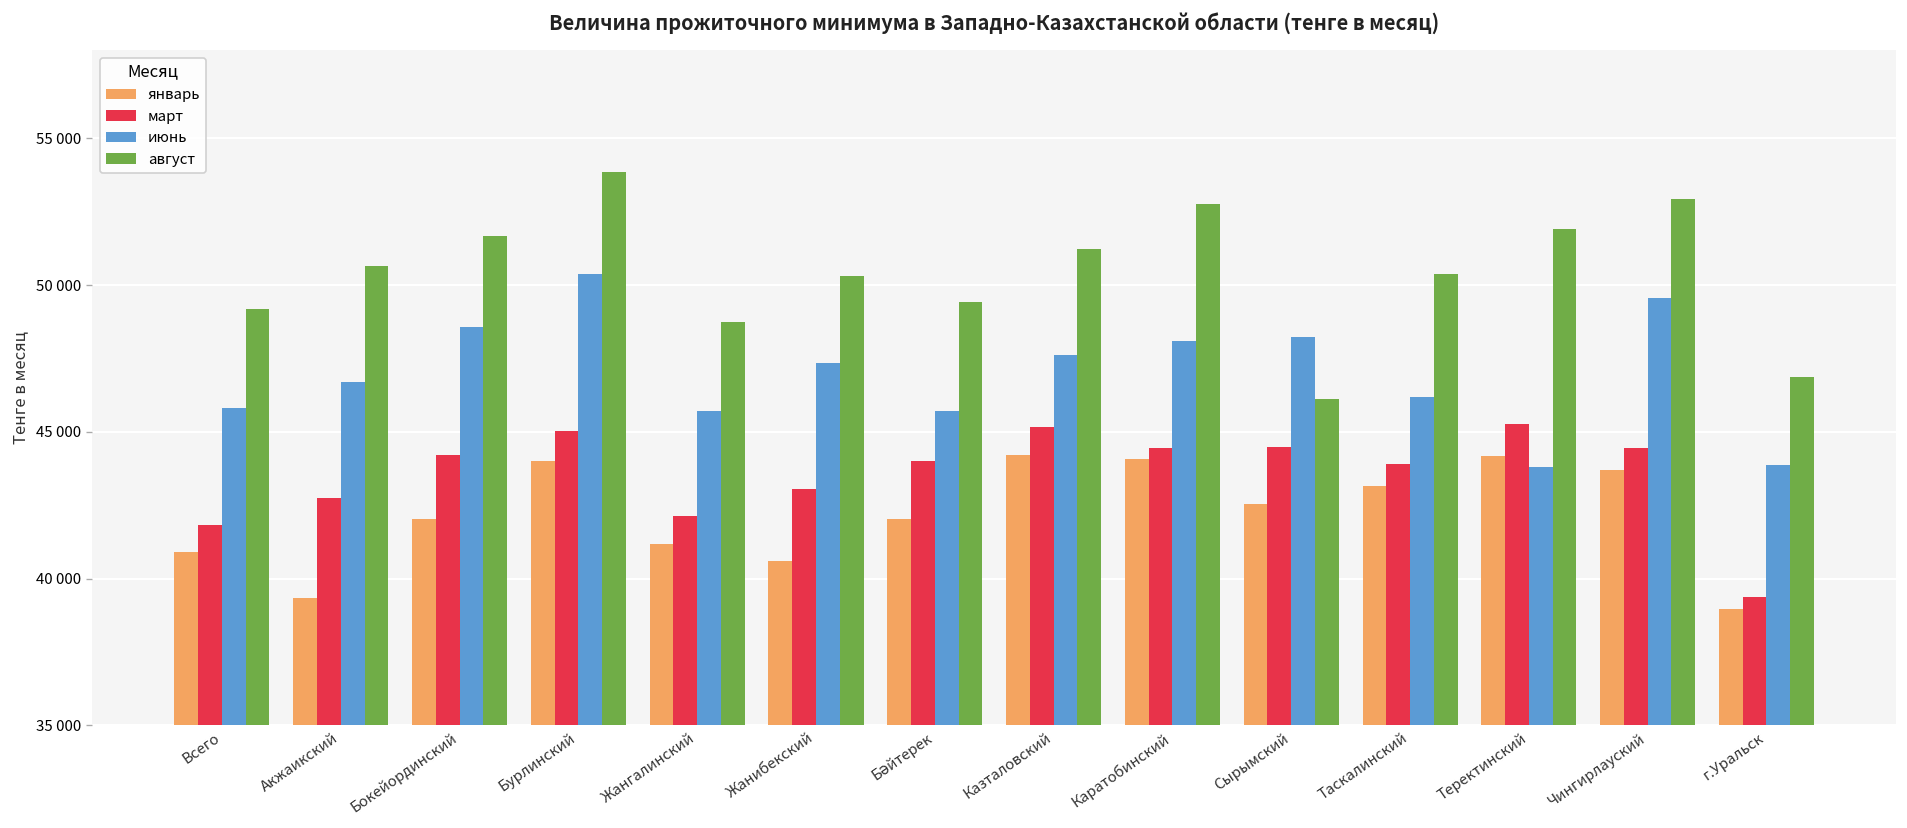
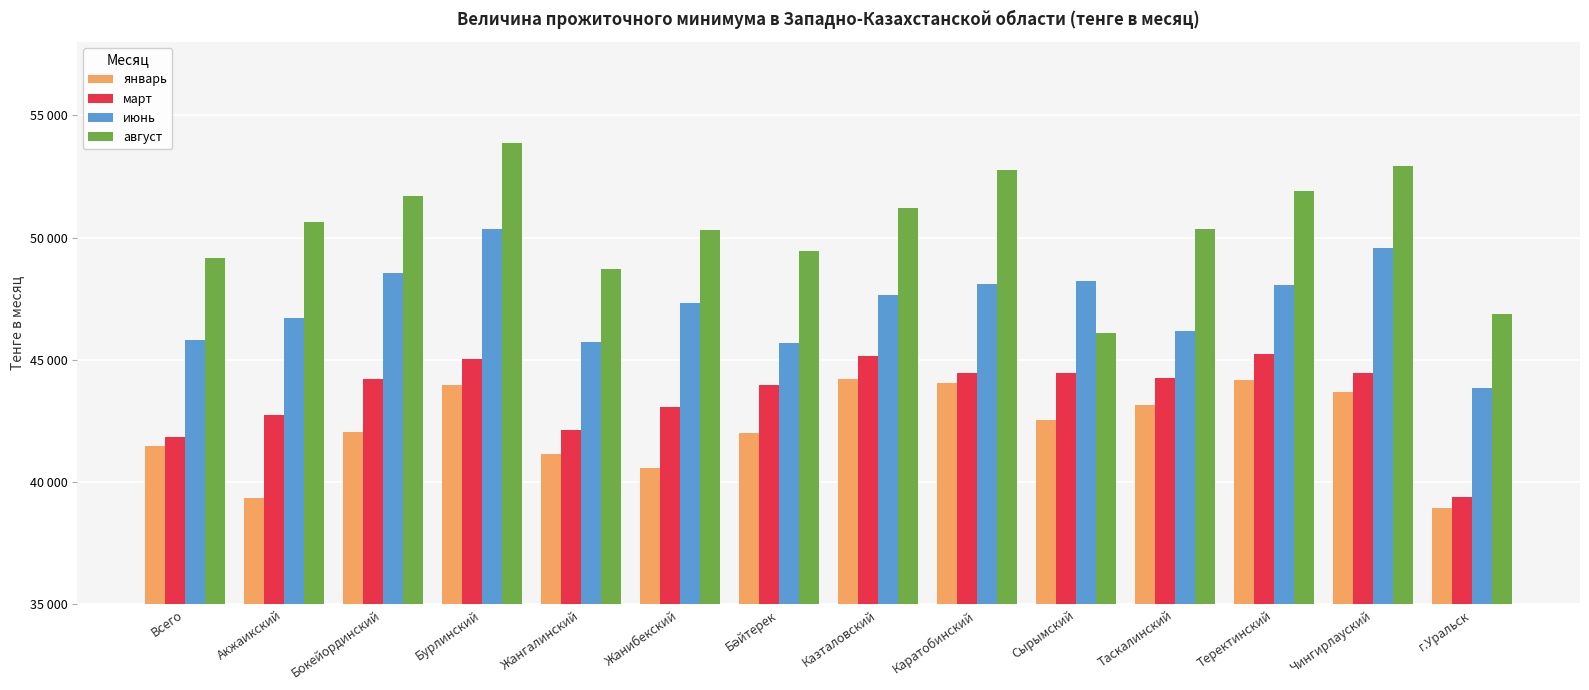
январь, Всего: 40900 -> 41500
март, Таскалинский: 43900 -> 44200
июнь, Теректинский: 43800 -> 48100
